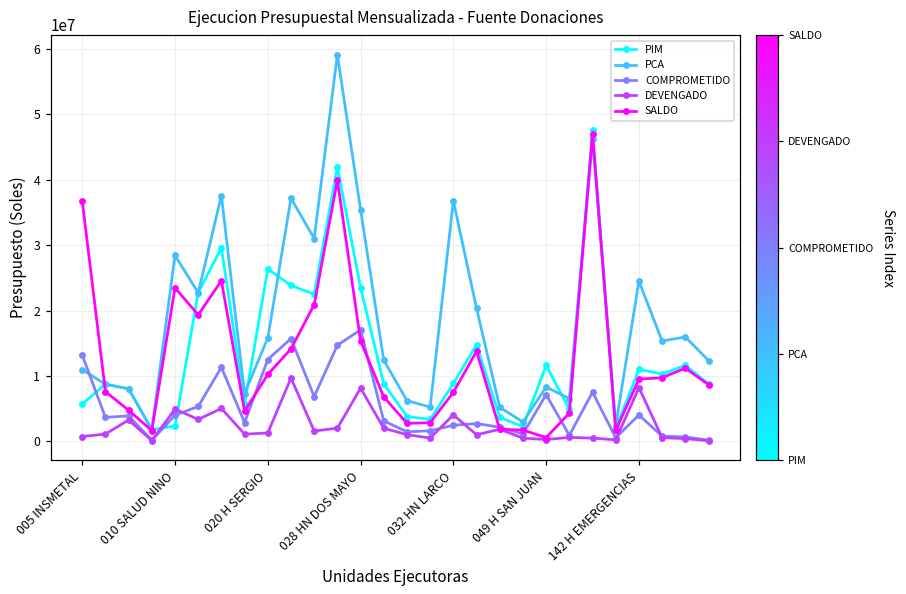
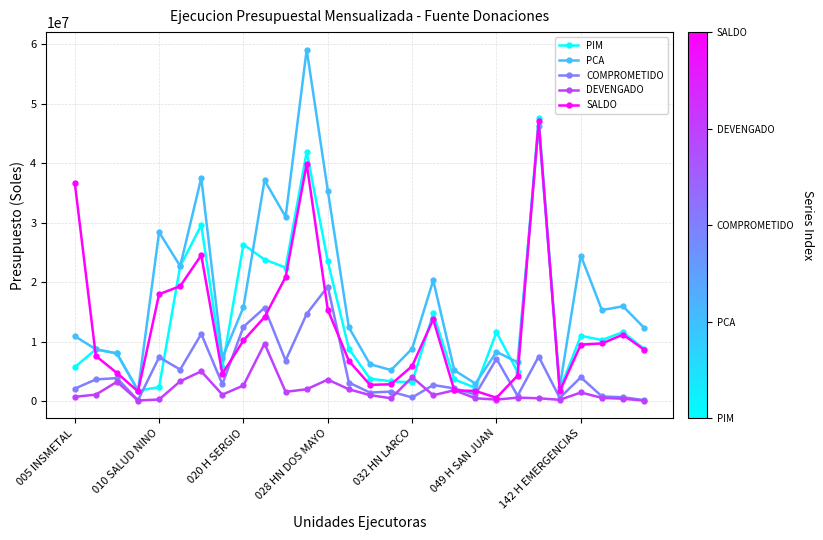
COMPROMETIDO, 005 INSMETAL: 13000000 -> 2000000
COMPROMETIDO, 010 SALUD NINO: 4000000 -> 7000000
DEVENGADO, 010 SALUD NINO: 5000000 -> 0
SALDO, 010 SALUD NINO: 23000000 -> 18000000
DEVENGADO, 020 H SERGIO: 1000000 -> 3000000
COMPROMETIDO, 028 HN DOS MAYO: 17000000 -> 19000000
DEVENGADO, 028 HN DOS MAYO: 8000000 -> 4000000
PIM, 032 HN LARCO: 9000000 -> 3000000
PCA, 032 HN LARCO: 37000000 -> 9000000
COMPROMETIDO, 032 HN LARCO: 2000000 -> 1000000
SALDO, 032 HN LARCO: 7000000 -> 6000000
DEVENGADO, 142 H EMERGENCIAS: 8000000 -> 1000000
